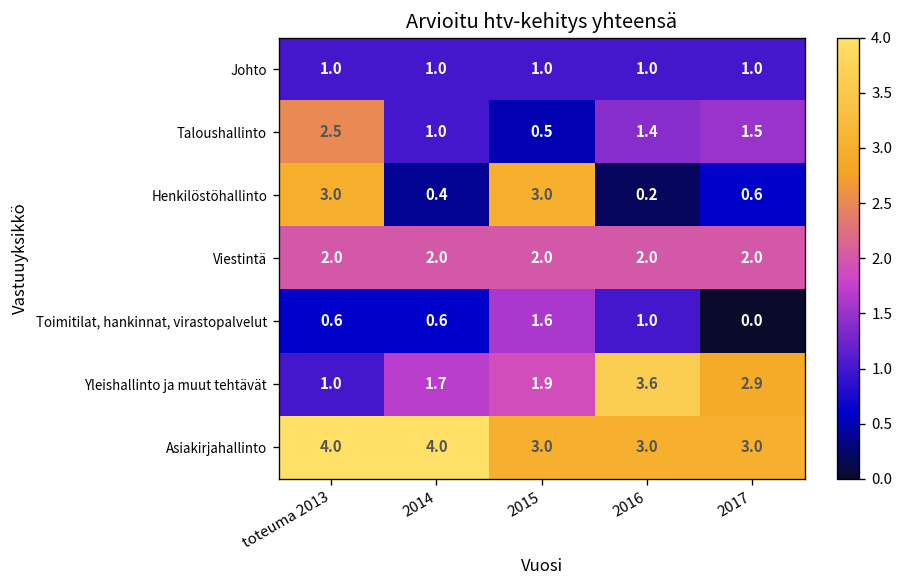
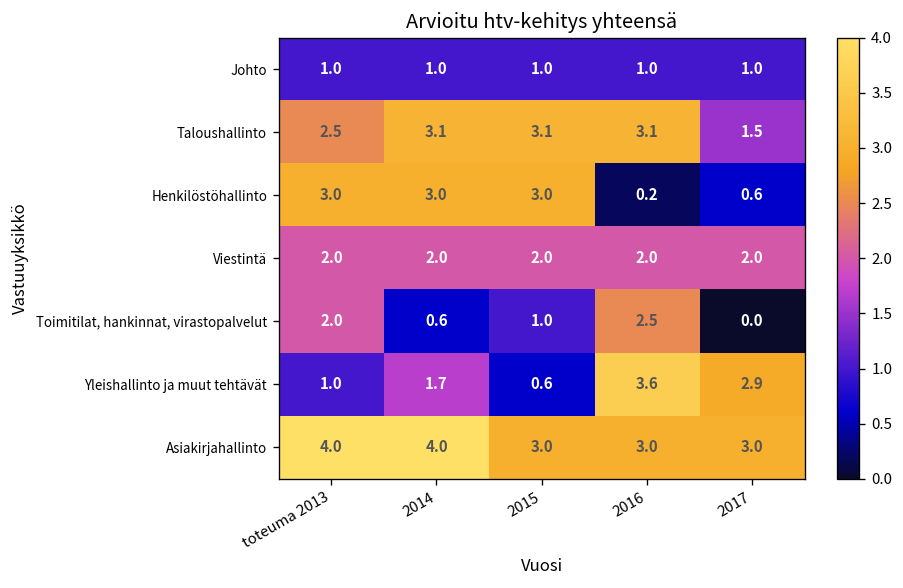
Taloushallinto, 2014: 1.0 -> 3.1
Taloushallinto, 2015: 0.5 -> 3.1
Taloushallinto, 2016: 1.4 -> 3.1
Henkilöstöhallinto, 2014: 0.4 -> 3.0
Toimitilat, hankinnat, virastopalvelut, toteuma 2013: 0.6 -> 2.0
Toimitilat, hankinnat, virastopalvelut, 2015: 1.6 -> 1.0
Toimitilat, hankinnat, virastopalvelut, 2016: 1.0 -> 2.5
Yleishallinto ja muut tehtävät, 2015: 1.9 -> 0.6
